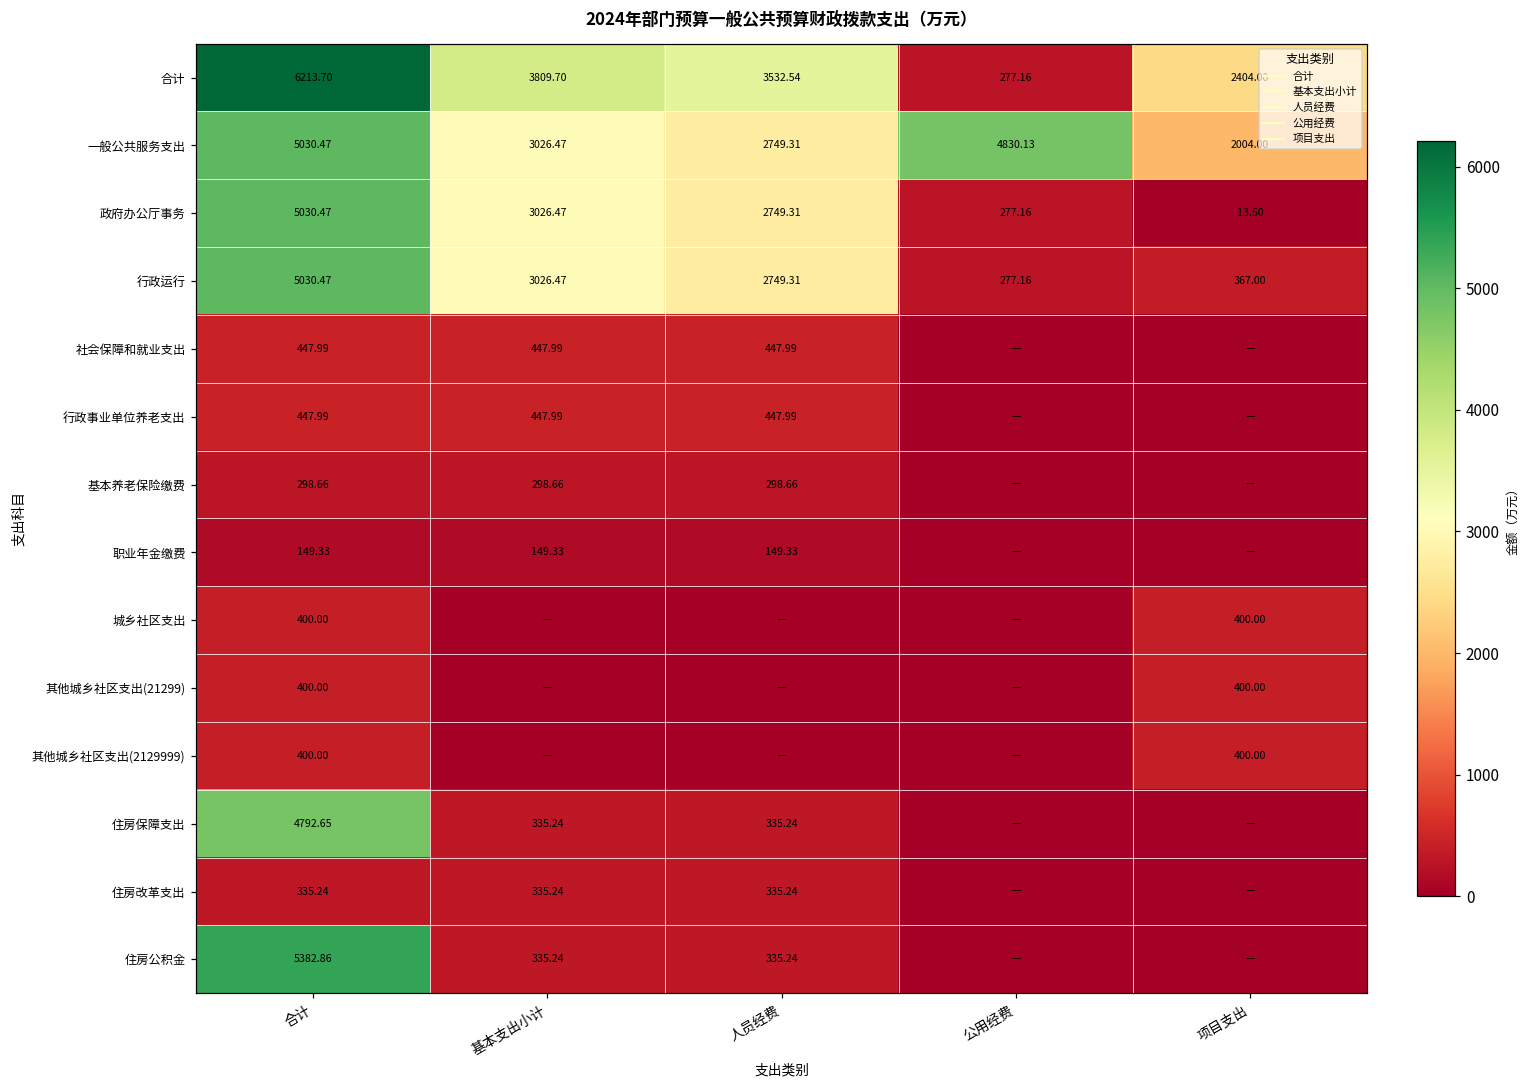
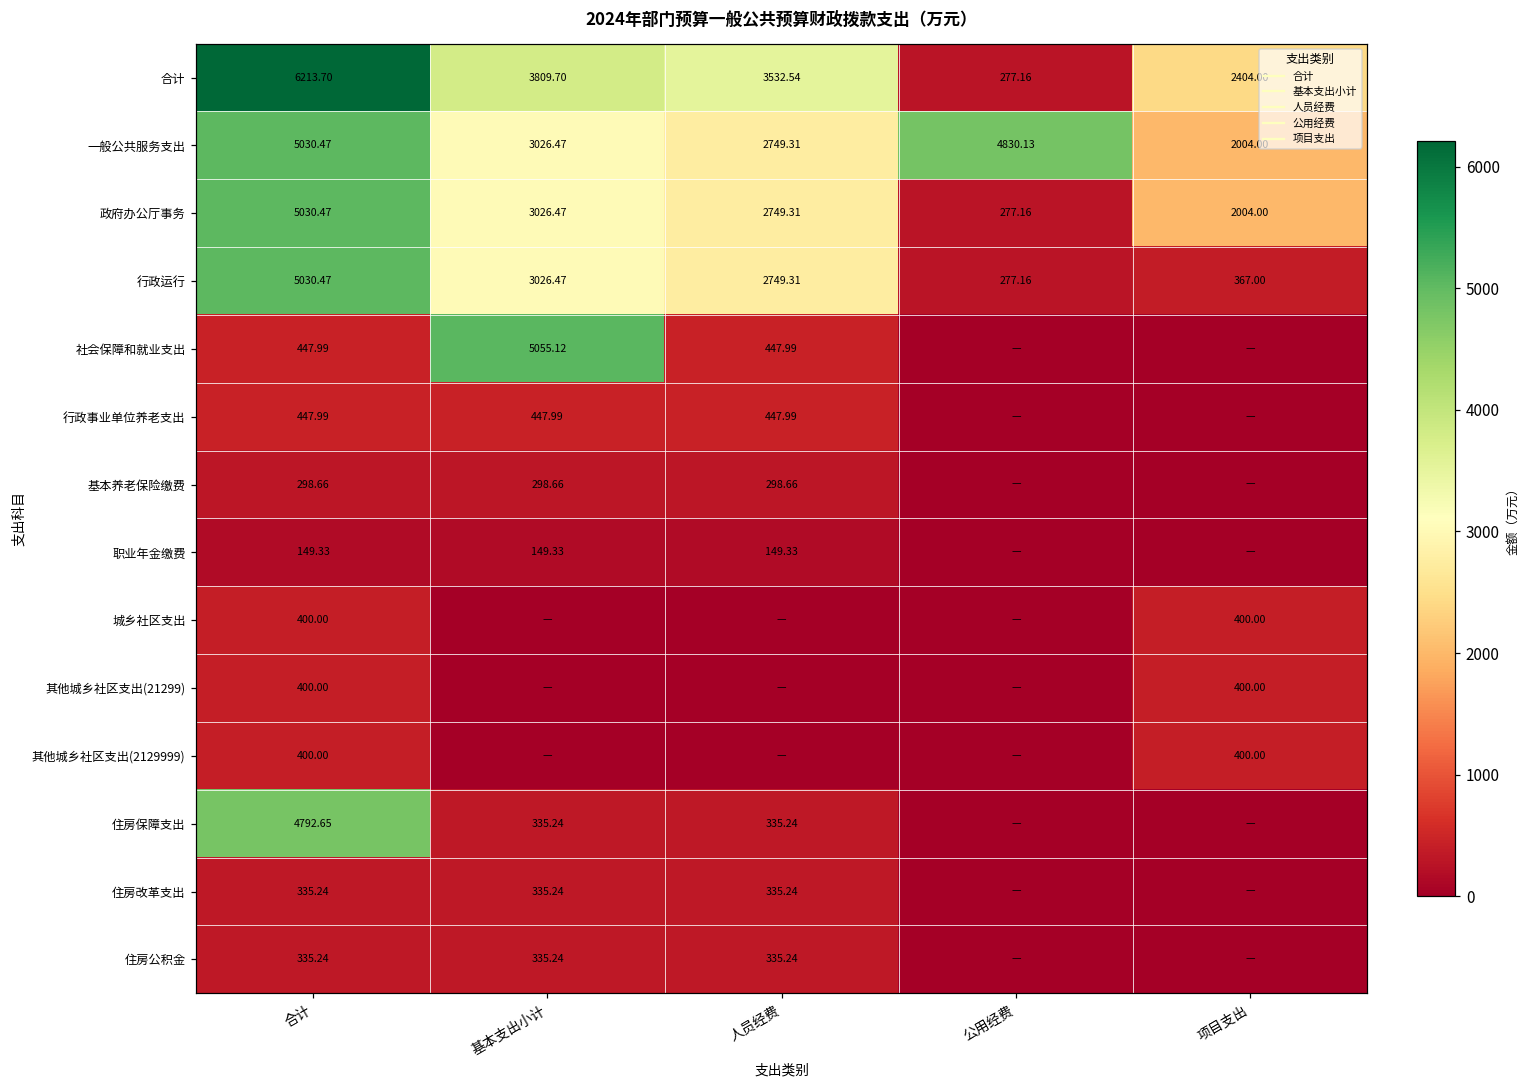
政府办公厅事务, 项目支出: 13.50 -> 2004.00
社会保障和就业支出, 基本支出小计: 447.99 -> 5055.12
住房公积金, 合计: 5382.86 -> 335.24
